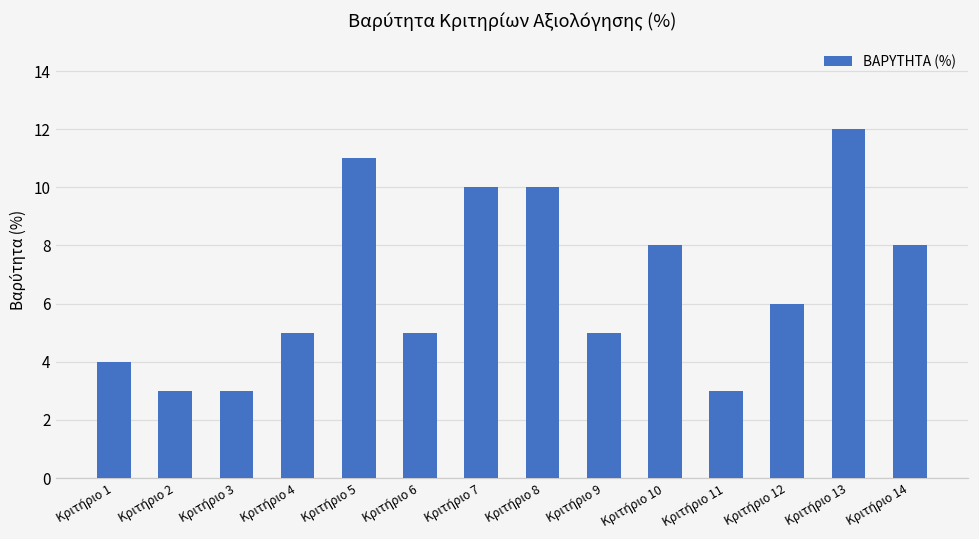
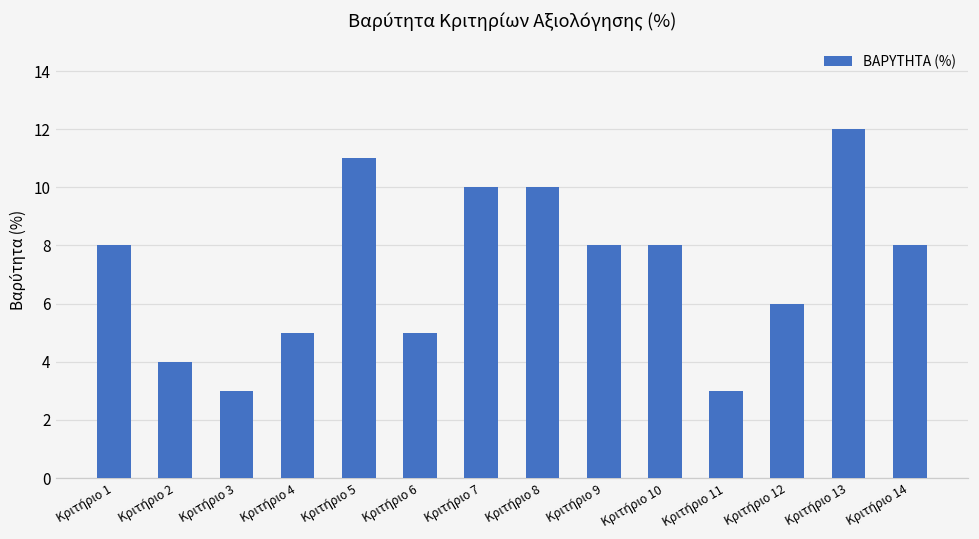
Κριτήριο 1: 4 -> 8
Κριτήριο 2: 3 -> 4
Κριτήριο 9: 5 -> 8
